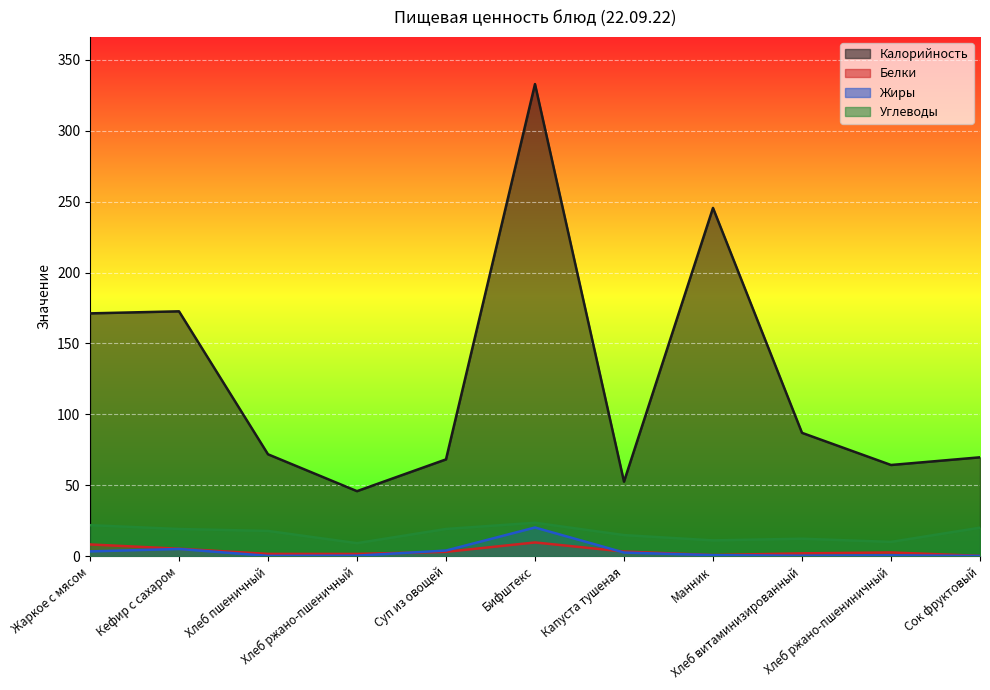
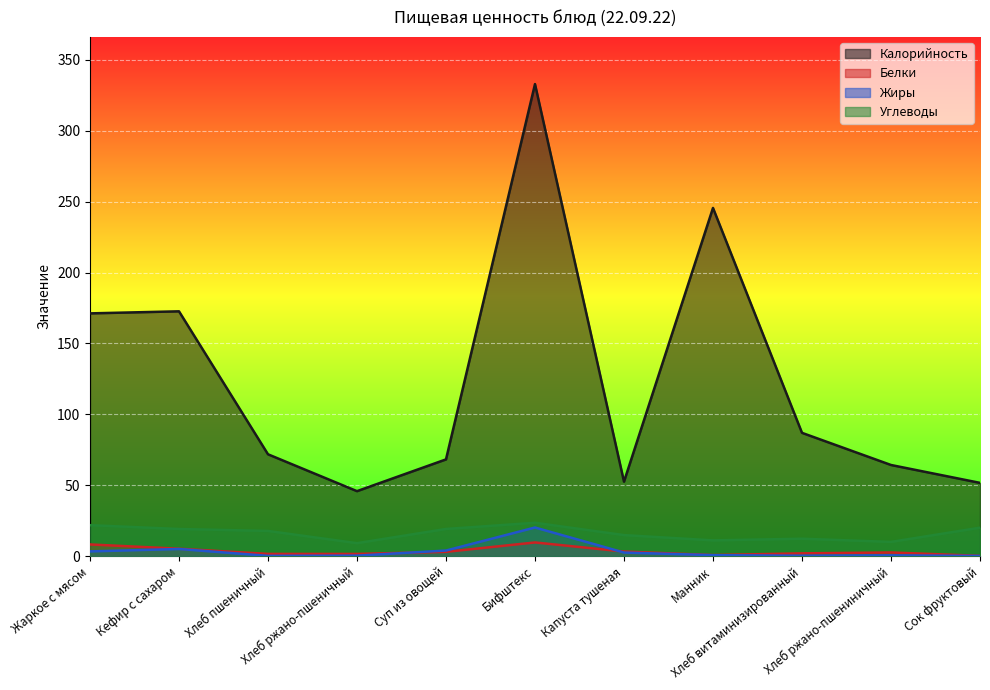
Калорийность, Сок фруктовый: 70 -> 52
